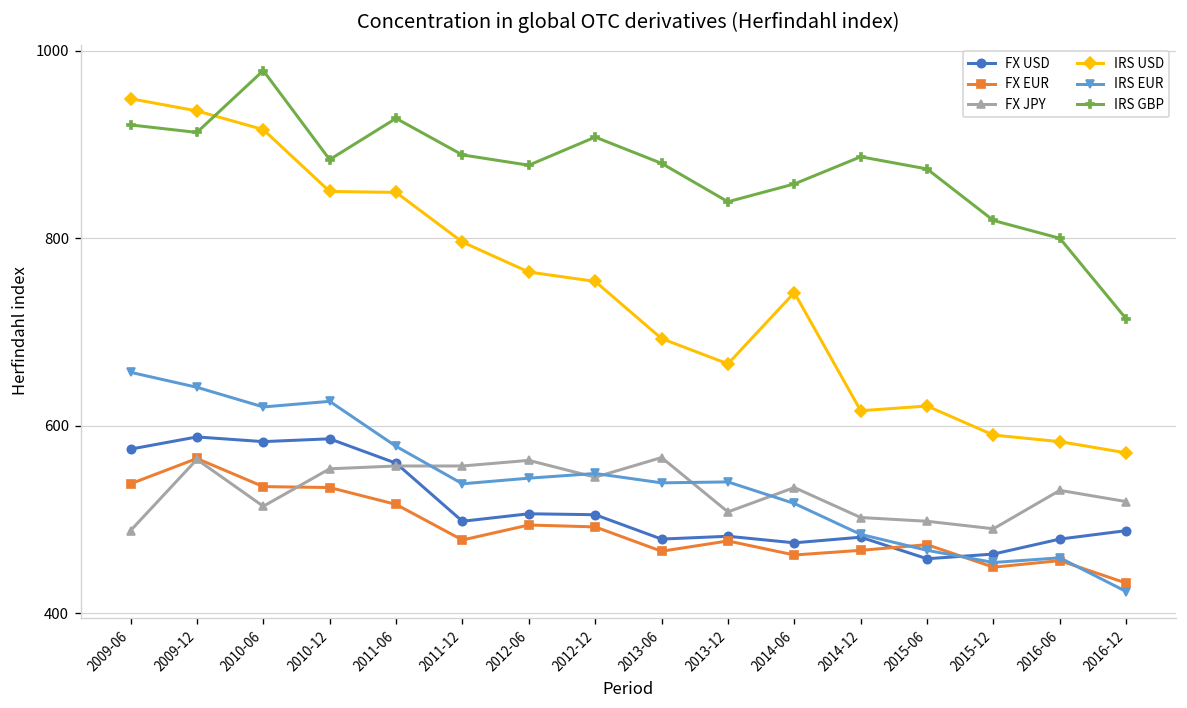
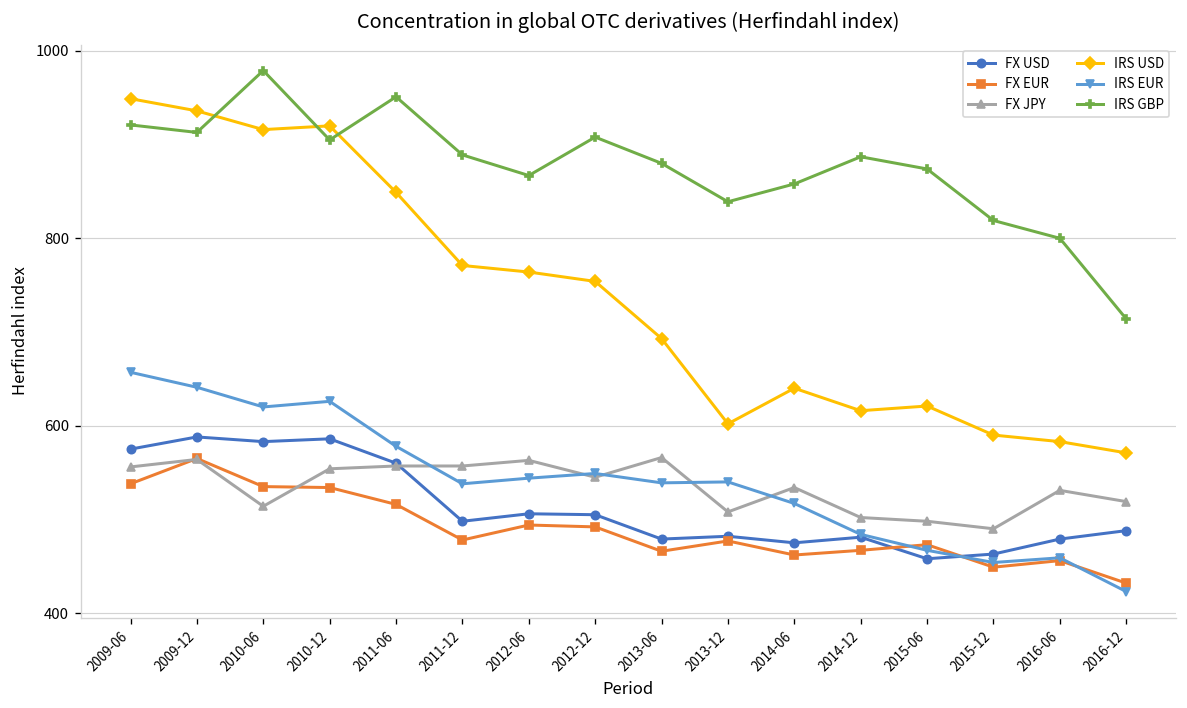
FX JPY, 2009-06: 490 -> 560
IRS USD, 2010-12: 850 -> 920
IRS GBP, 2010-12: 880 -> 910
IRS GBP, 2011-06: 930 -> 950
IRS USD, 2011-12: 800 -> 770
IRS GBP, 2012-06: 880 -> 870
IRS USD, 2013-12: 670 -> 600
IRS USD, 2014-06: 740 -> 640
